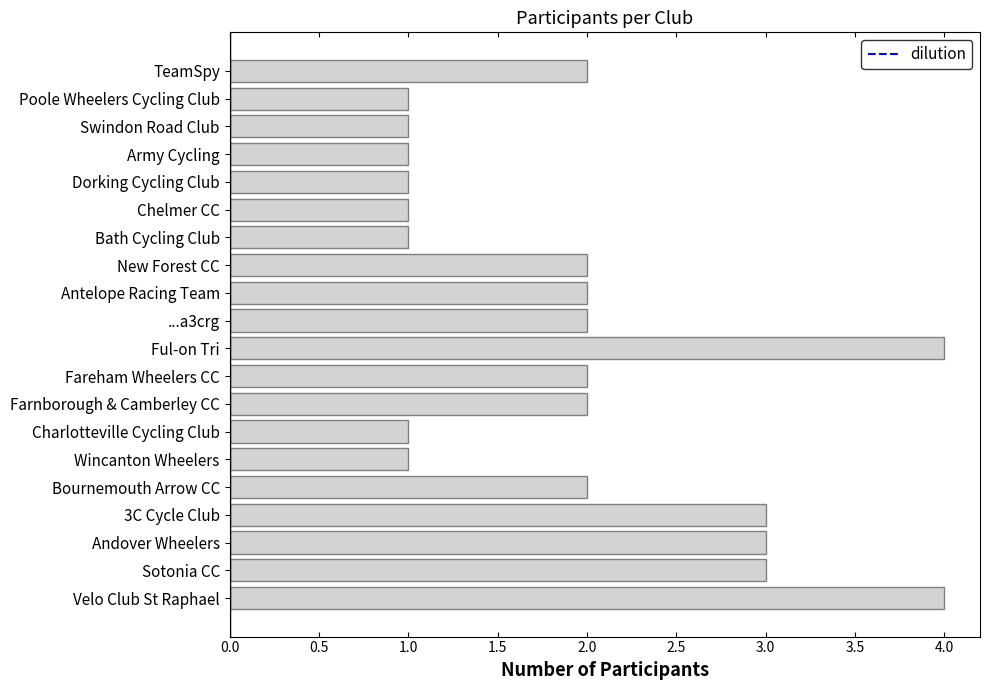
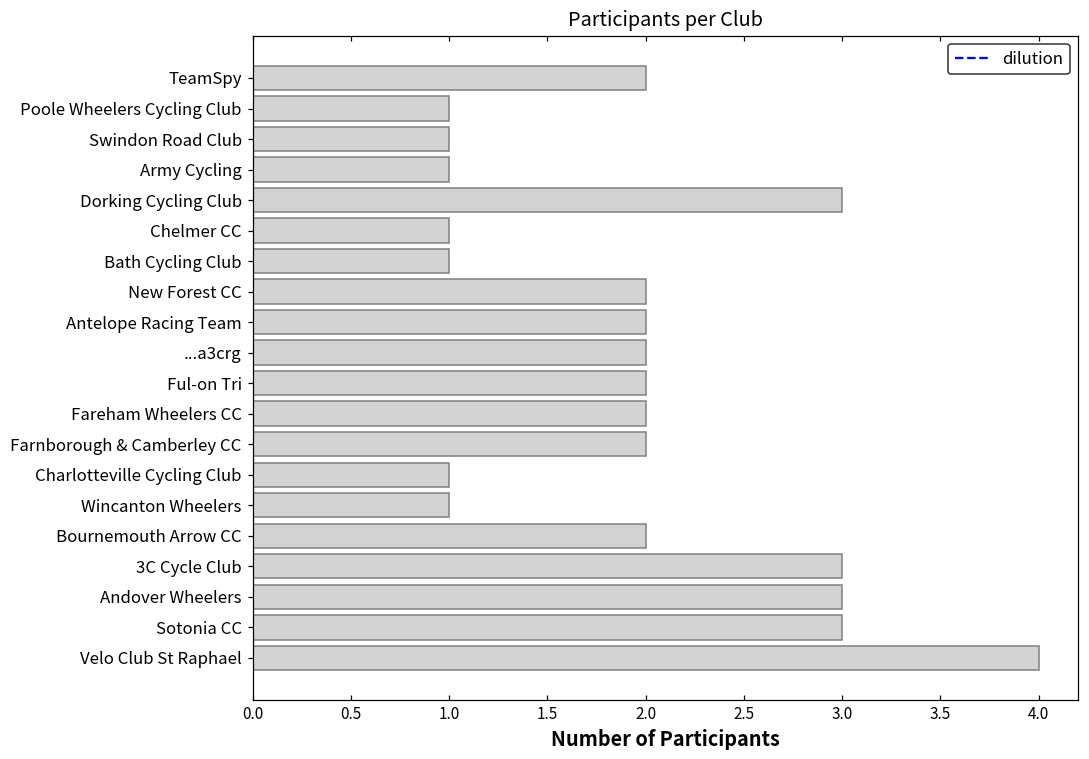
Dorking Cycling Club: 1 -> 3
Ful-on Tri: 4 -> 2
